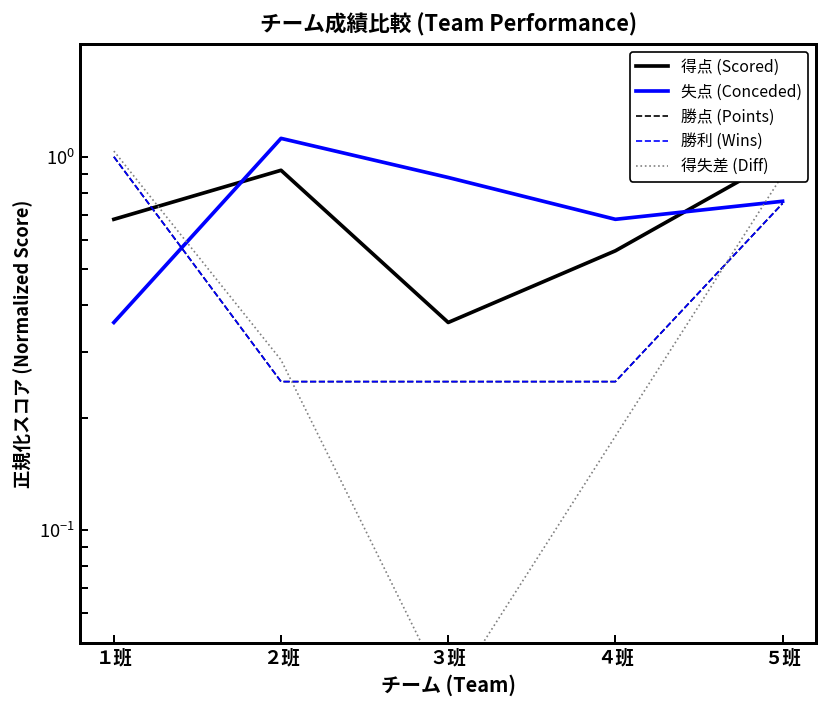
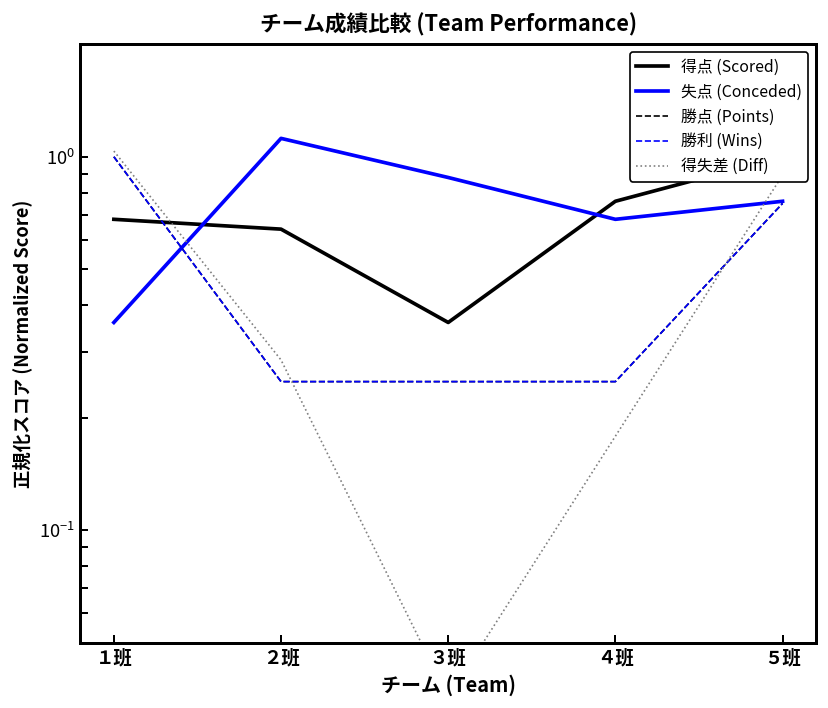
得点 (Scored), ２班: 0.92 -> 0.64
得点 (Scored), ４班: 0.56 -> 0.76
